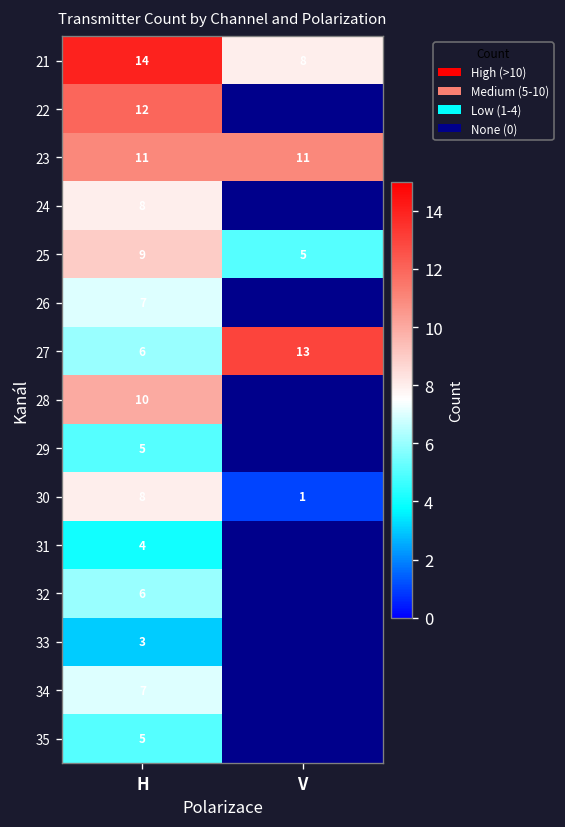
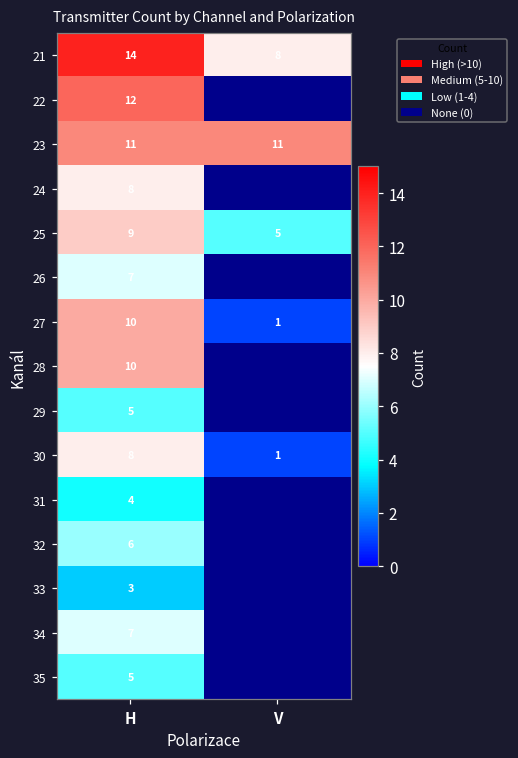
27, H: 6 -> 10
27, V: 13 -> 1
